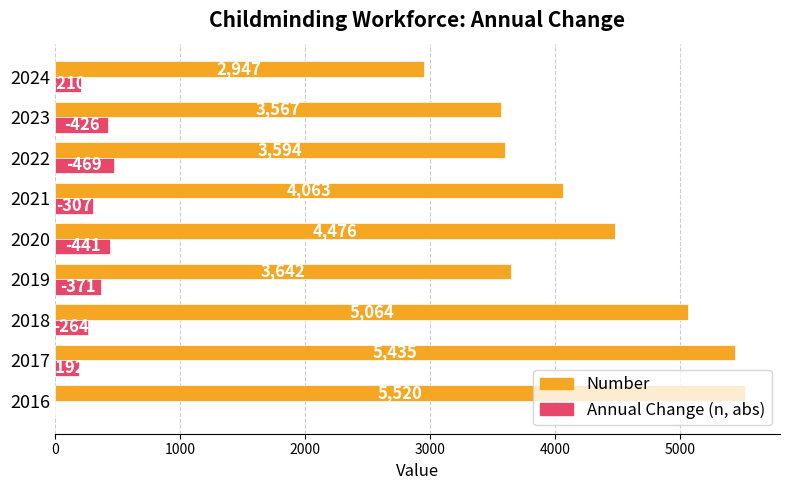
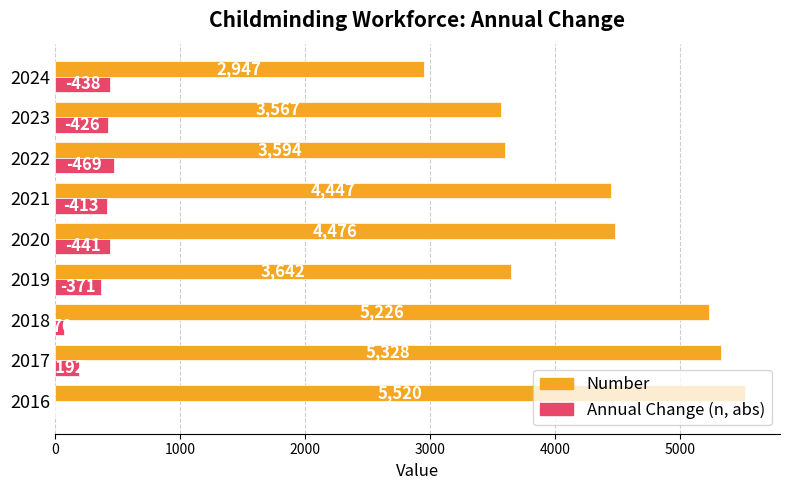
Annual Change (n, abs), 2024: -210 -> -438
Number, 2021: 4,063 -> 4,447
Annual Change (n, abs), 2021: -307 -> -413
Number, 2018: 5,064 -> 5,226
Annual Change (n, abs), 2018: 260 -> 70
Number, 2017: 5,435 -> 5,328
